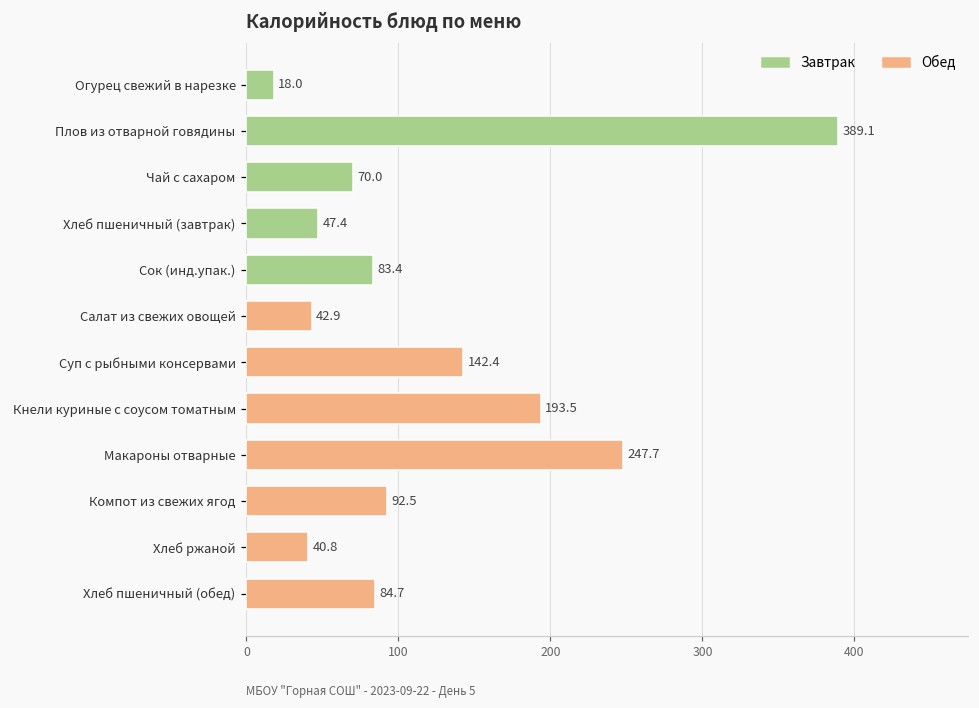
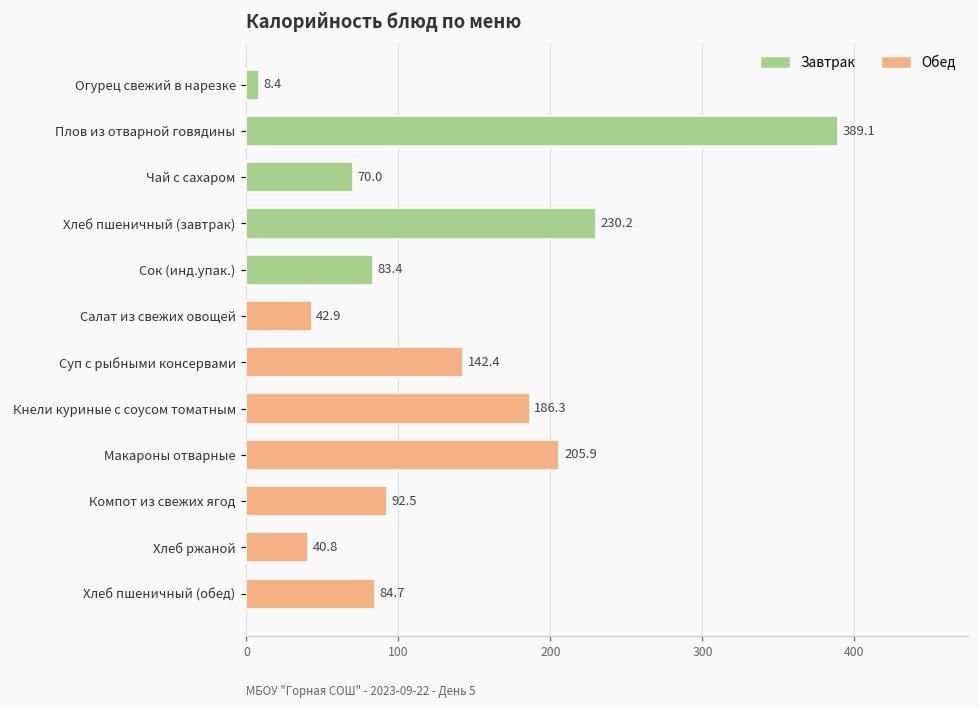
Огурец свежий в нарезке: 18.0 -> 8.4
Хлеб пшеничный (завтрак): 47.4 -> 230.2
Кнели куриные с соусом томатным: 193.5 -> 186.3
Макароны отварные: 247.7 -> 205.9
